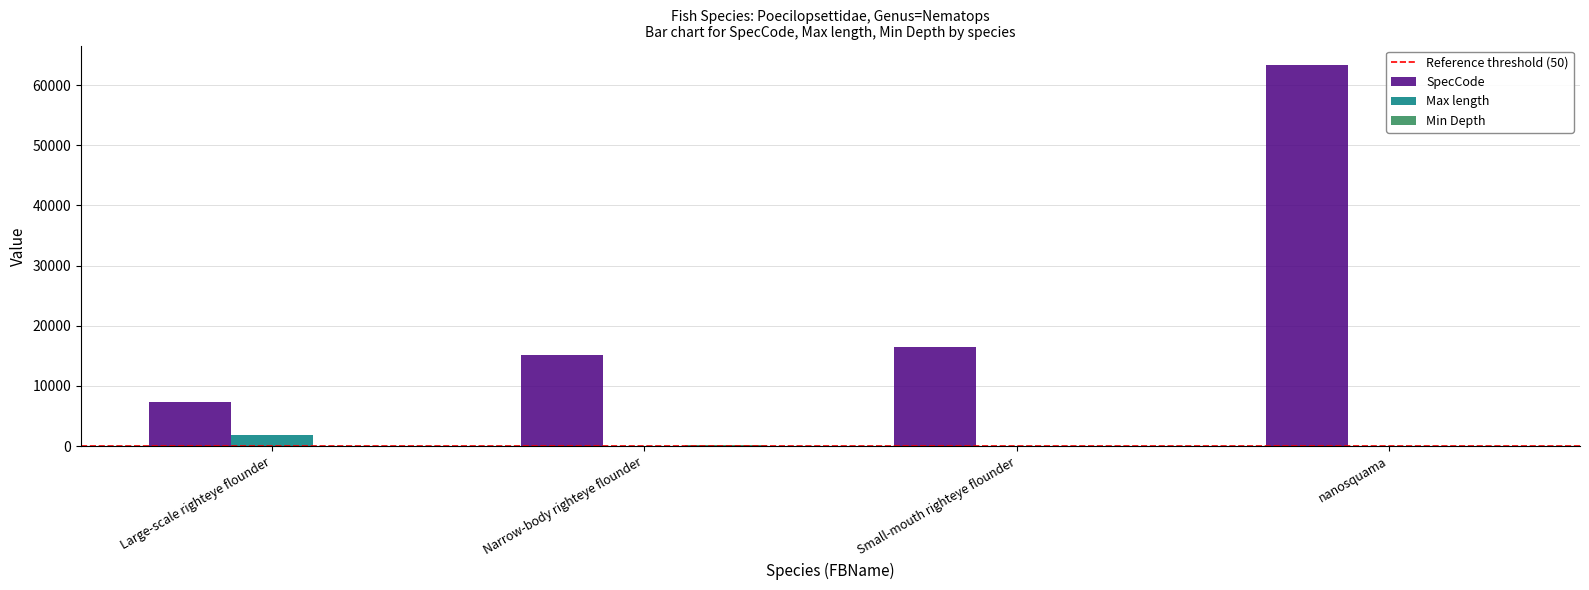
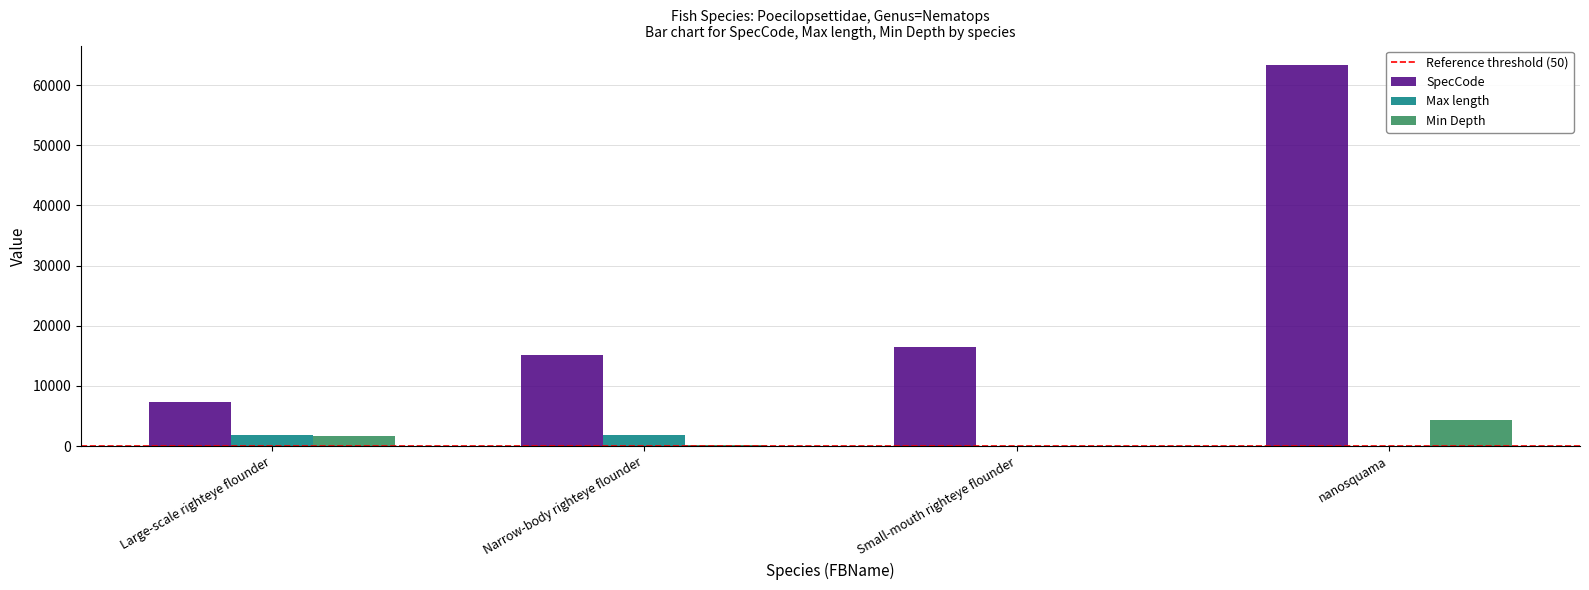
Min Depth, Large-scale righteye flounder: 0 -> 2000
Max length, Narrow-body righteye flounder: 0 -> 2000
Min Depth, nanosquama: 0 -> 4000
